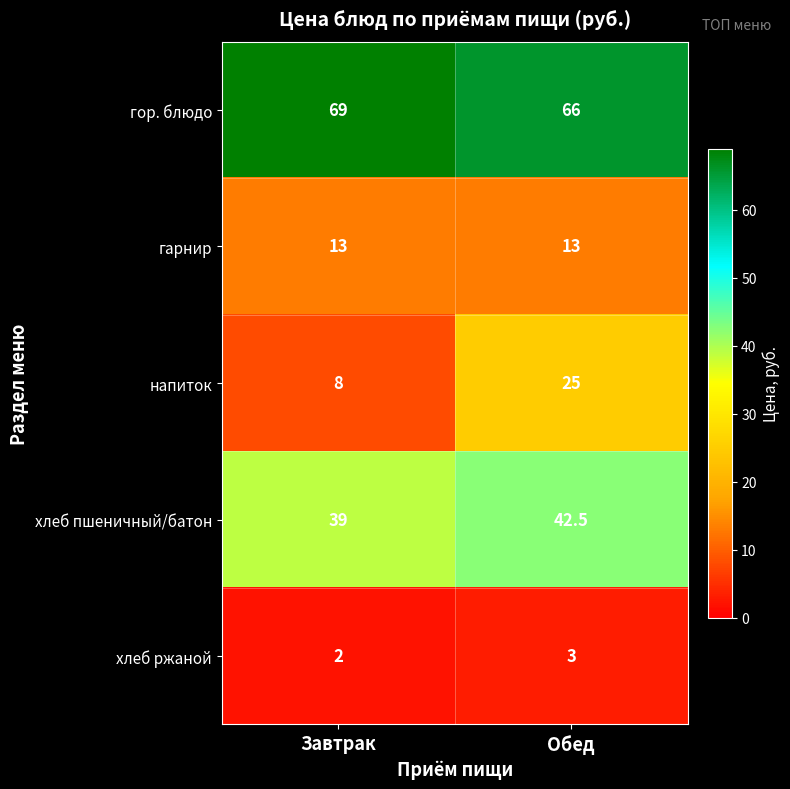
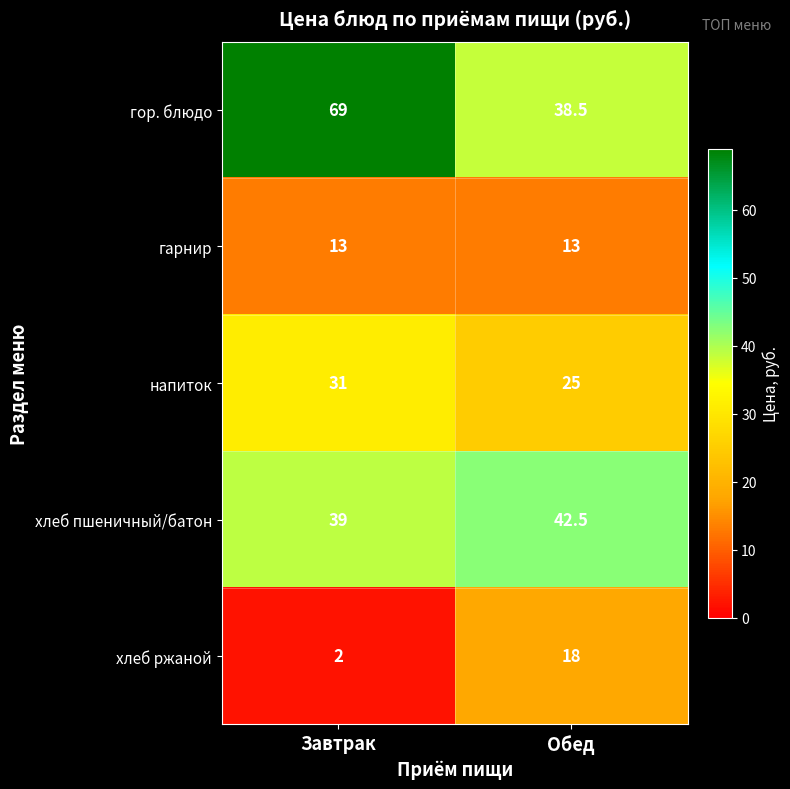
гор. блюдо, Обед: 66 -> 38.5
напиток, Завтрак: 8 -> 31
хлеб ржаной, Обед: 3 -> 18
